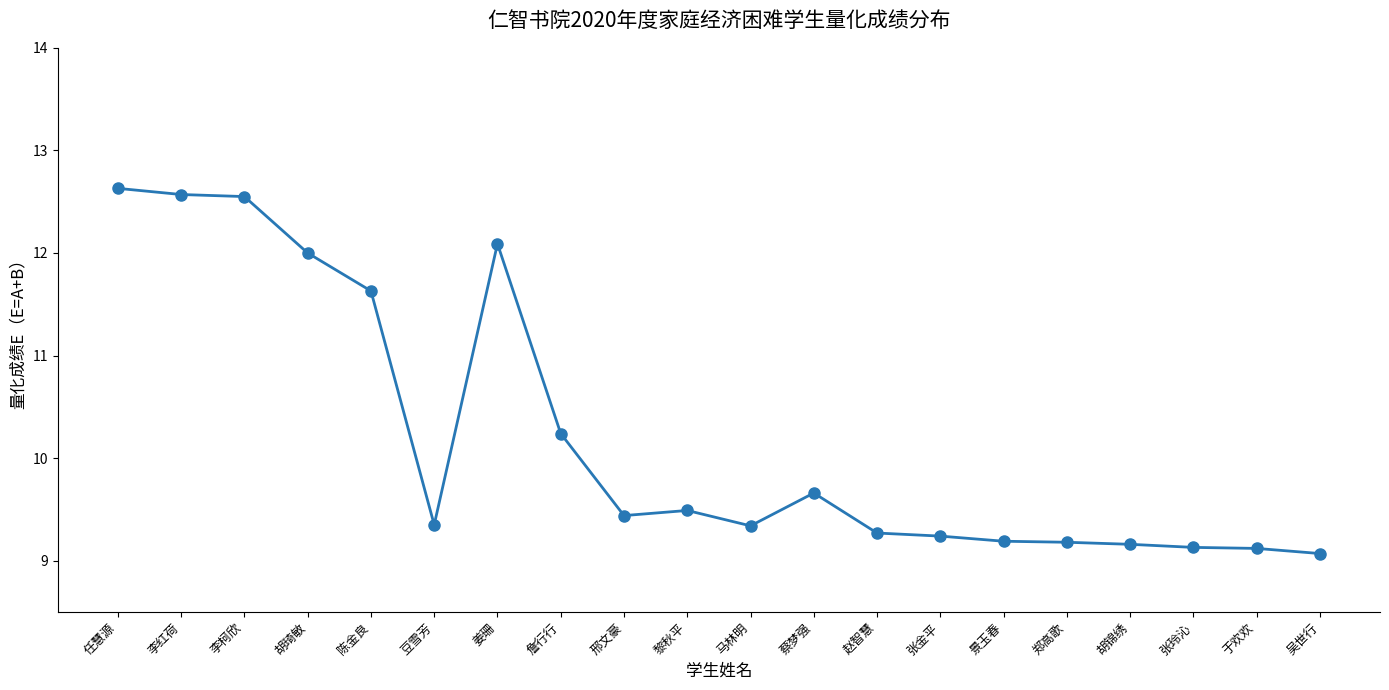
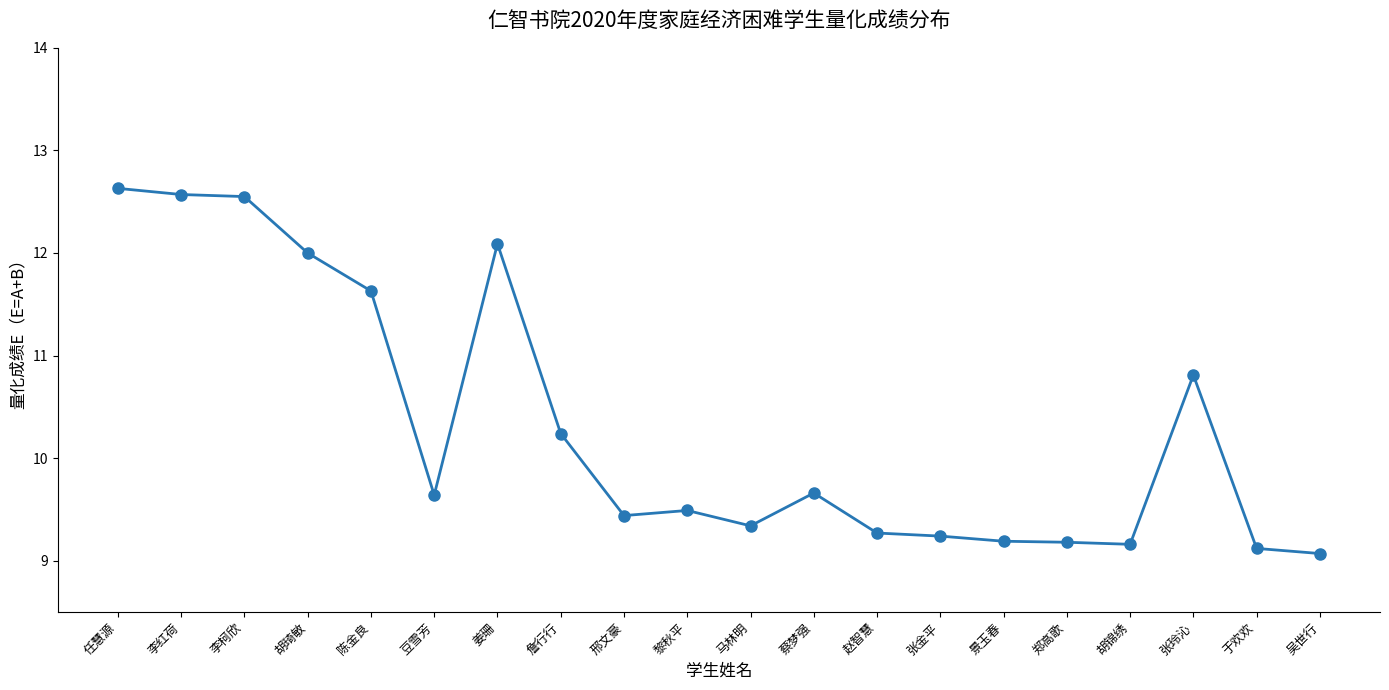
豆雪芳: 9.35 -> 9.64
张玲沁: 9.13 -> 10.81
